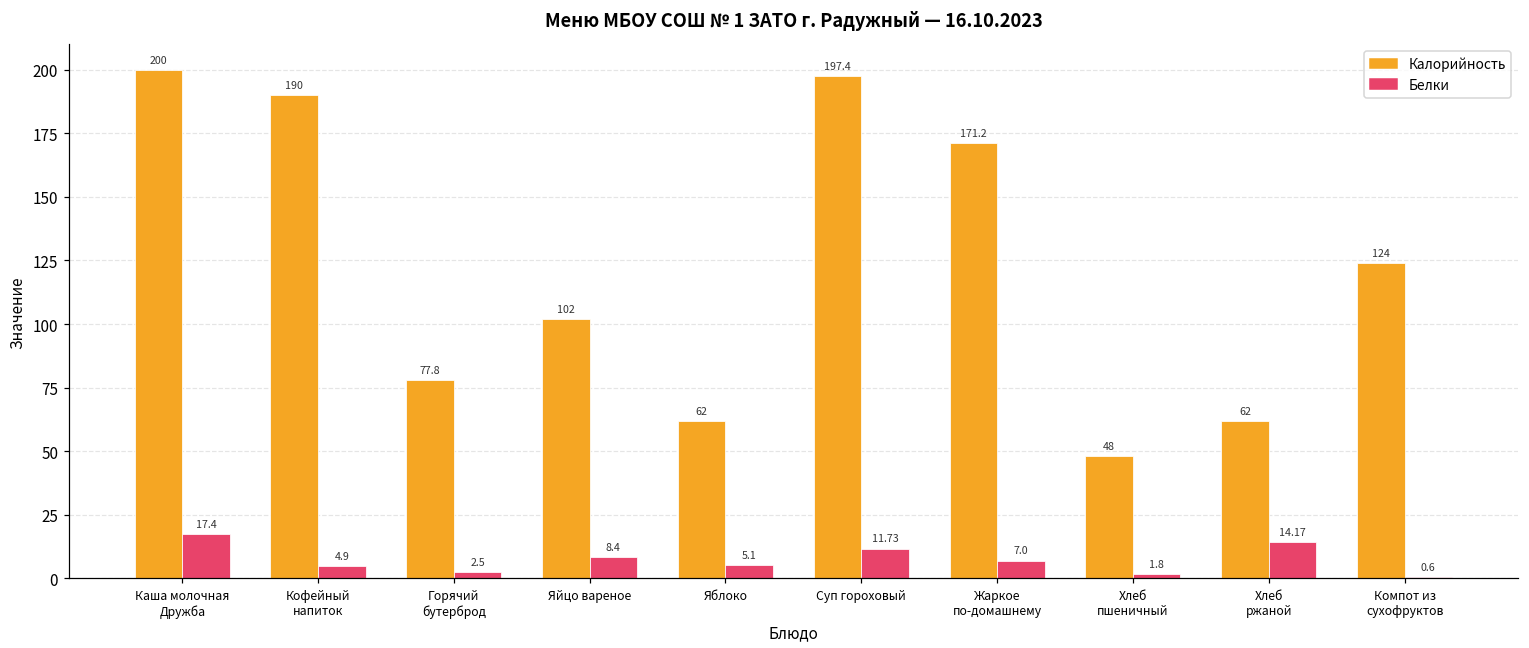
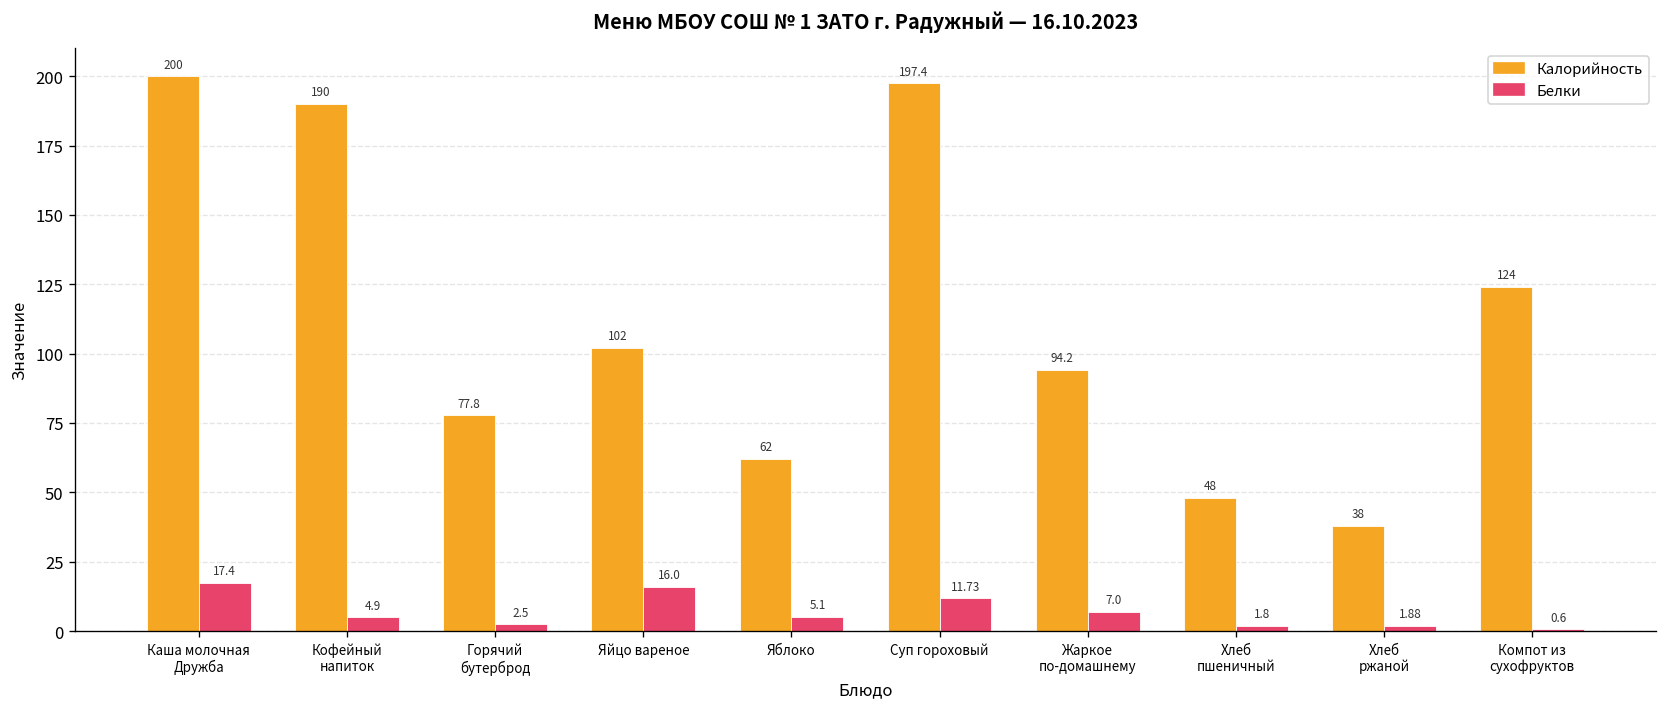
Белки, Яйцо вареное: 8.4 -> 16.0
Калорийность, Жаркое по-домашнему: 171.2 -> 94.2
Калорийность, Хлеб ржаной: 62 -> 38
Белки, Хлеб ржаной: 14.17 -> 1.88
